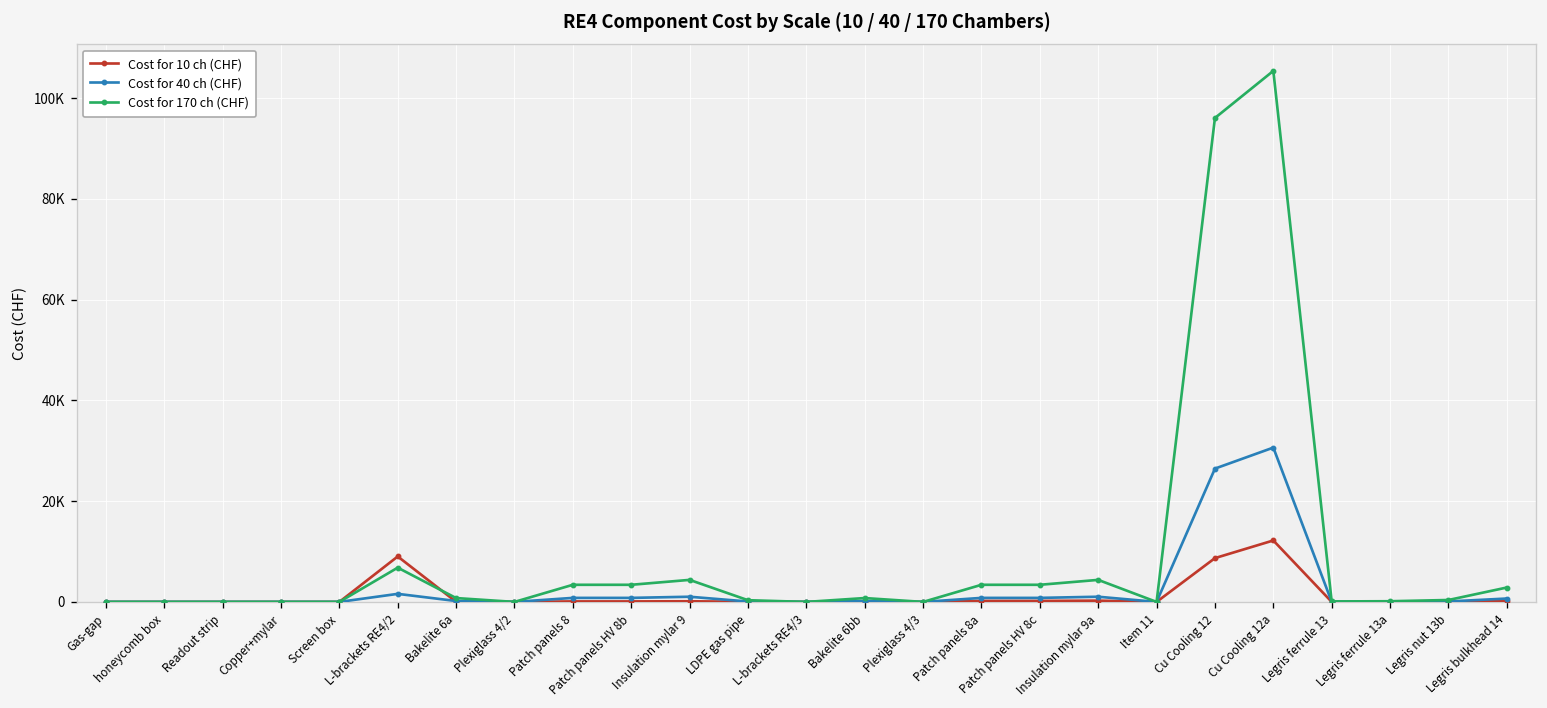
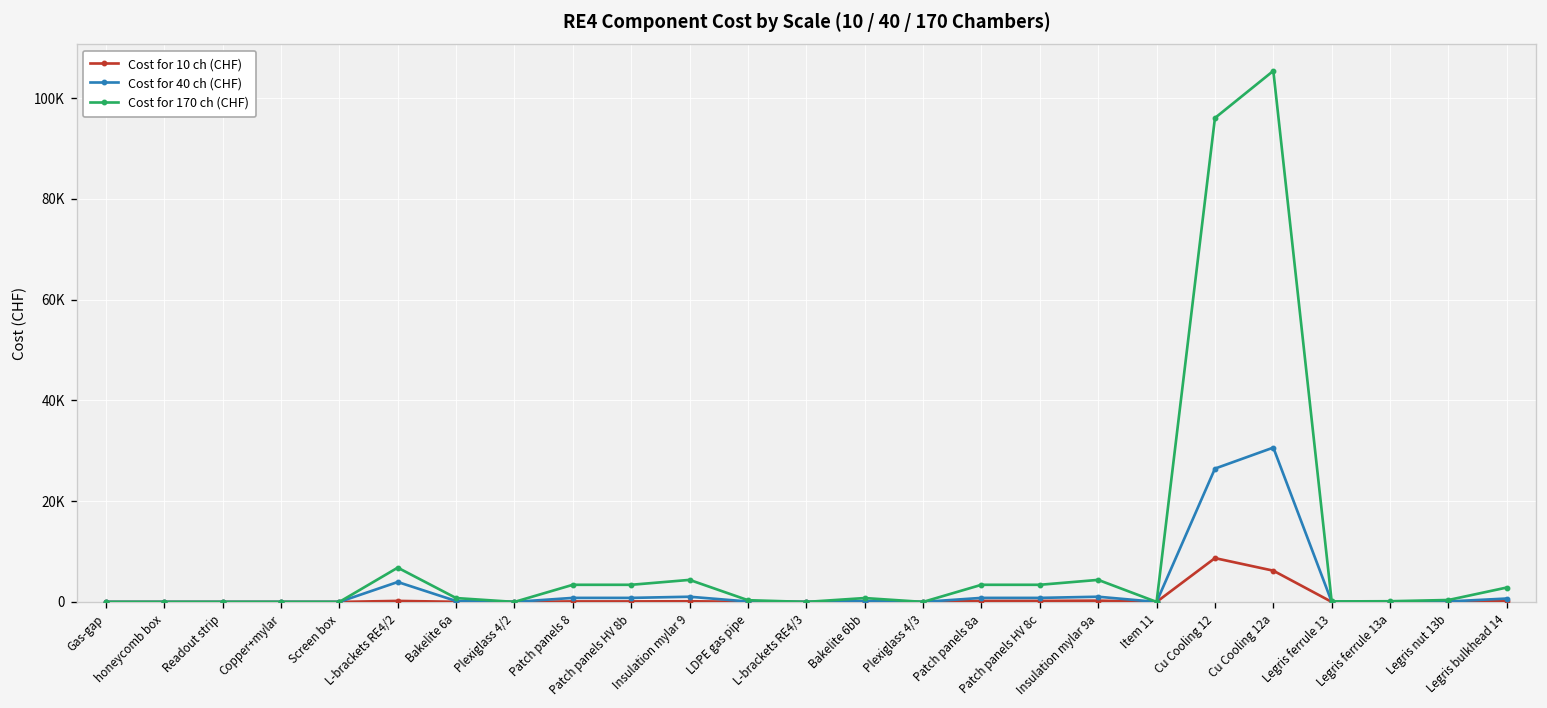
Cost for 10 ch (CHF), L-brackets RE4/2: 9000 -> 0
Cost for 40 ch (CHF), L-brackets RE4/2: 2000 -> 4000
Cost for 10 ch (CHF), Cu Cooling 12a: 12000 -> 6000
